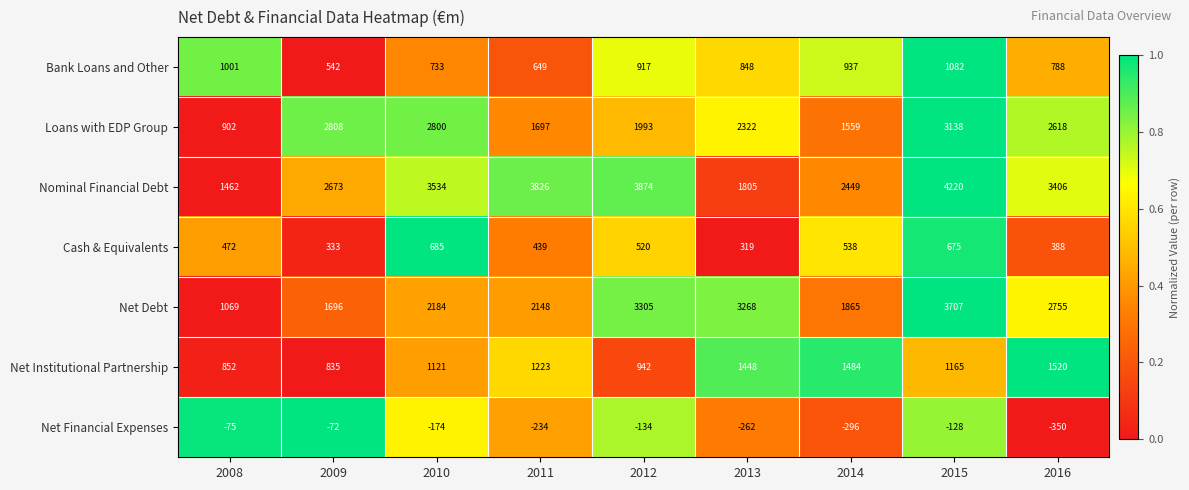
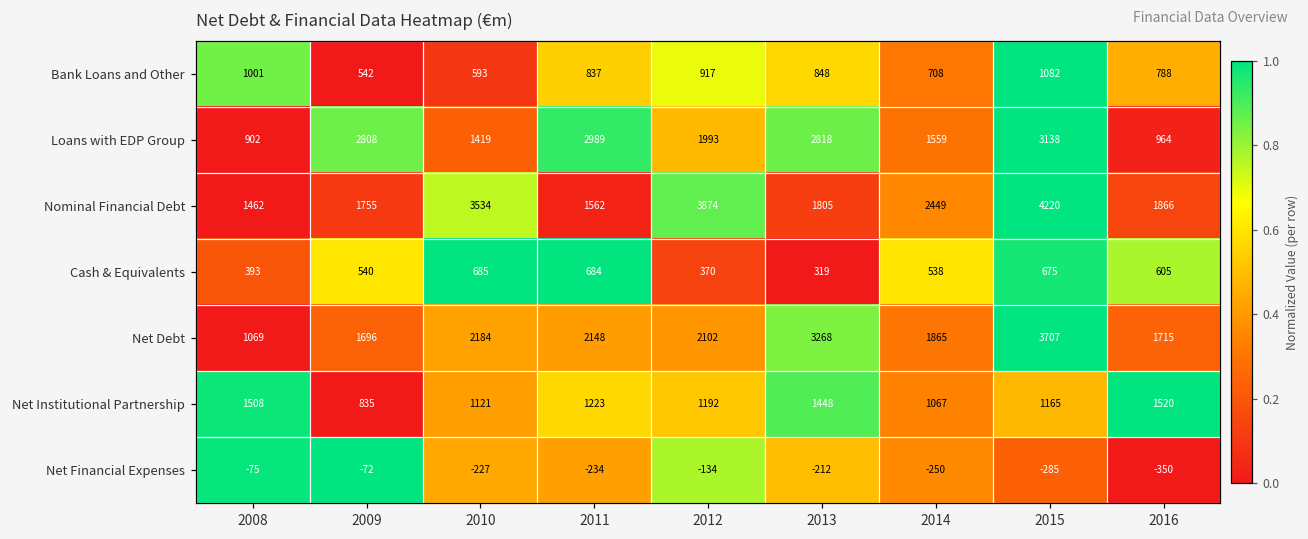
Bank Loans and Other, 2010: 733 -> 593
Bank Loans and Other, 2011: 649 -> 837
Bank Loans and Other, 2014: 937 -> 708
Loans with EDP Group, 2010: 2800 -> 1419
Loans with EDP Group, 2011: 1697 -> 2989
Loans with EDP Group, 2013: 2322 -> 2818
Loans with EDP Group, 2016: 2618 -> 964
Nominal Financial Debt, 2009: 2673 -> 1755
Nominal Financial Debt, 2011: 3826 -> 1562
Nominal Financial Debt, 2016: 3406 -> 1866
Cash & Equivalents, 2008: 472 -> 393
Cash & Equivalents, 2009: 333 -> 540
Cash & Equivalents, 2011: 439 -> 684
Cash & Equivalents, 2012: 520 -> 370
Cash & Equivalents, 2016: 388 -> 605
Net Debt, 2012: 3305 -> 2102
Net Debt, 2016: 2755 -> 1715
Net Institutional Partnership, 2008: 852 -> 1508
Net Institutional Partnership, 2012: 942 -> 1192
Net Institutional Partnership, 2014: 1484 -> 1067
Net Financial Expenses, 2010: -174 -> -227
Net Financial Expenses, 2013: -262 -> -212
Net Financial Expenses, 2014: -296 -> -250
Net Financial Expenses, 2015: -128 -> -285
